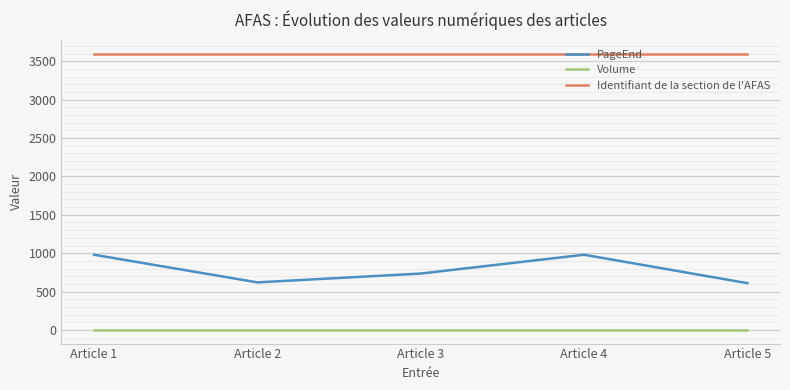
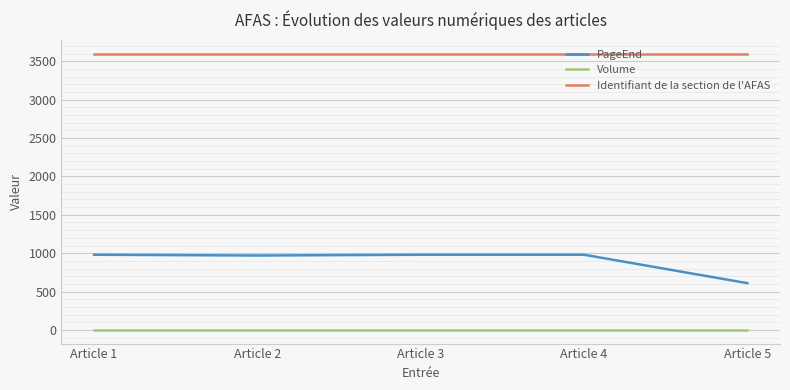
PageEnd, Article 2: 600 -> 1000
PageEnd, Article 3: 700 -> 1000
